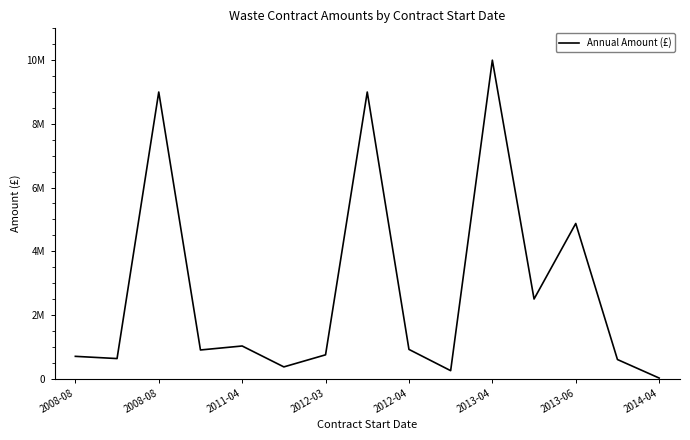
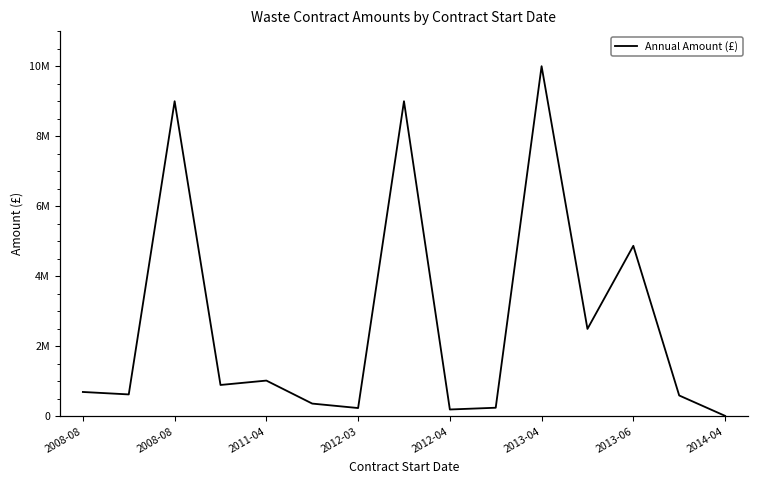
2012-03: 700000 -> 200000
2012-04: 900000 -> 200000
